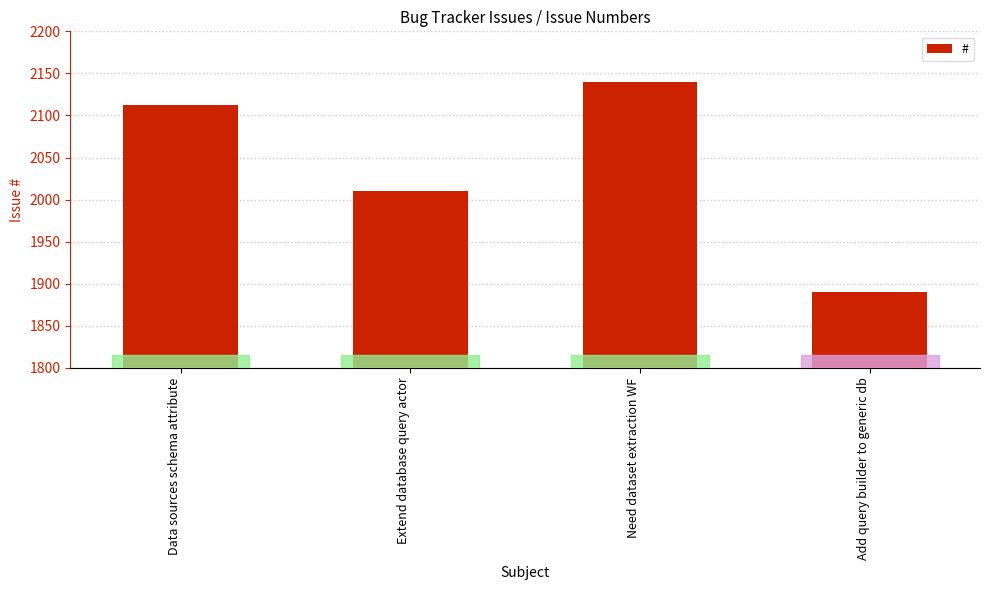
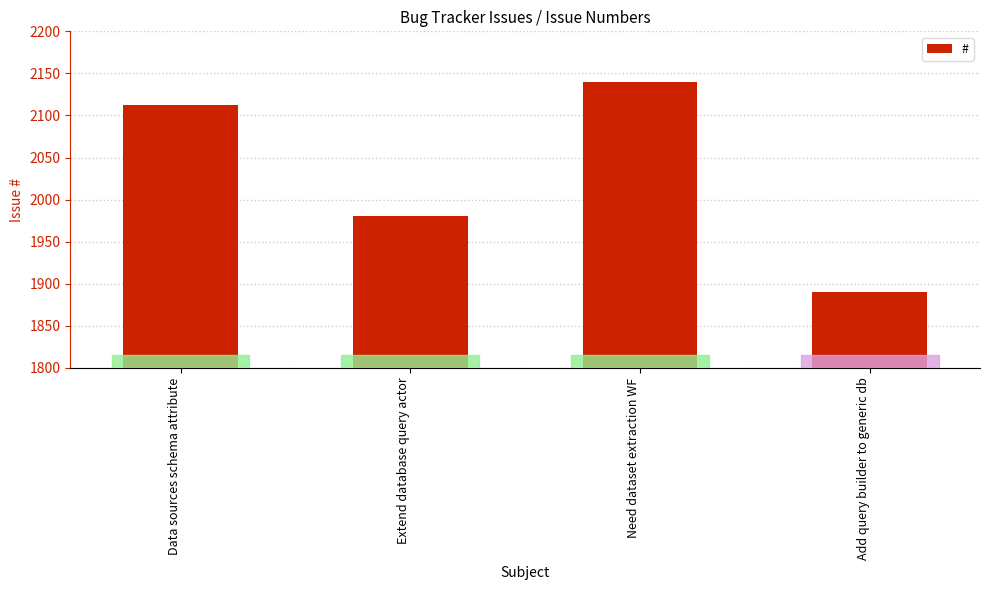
Extend database query actor: 2010 -> 1980
